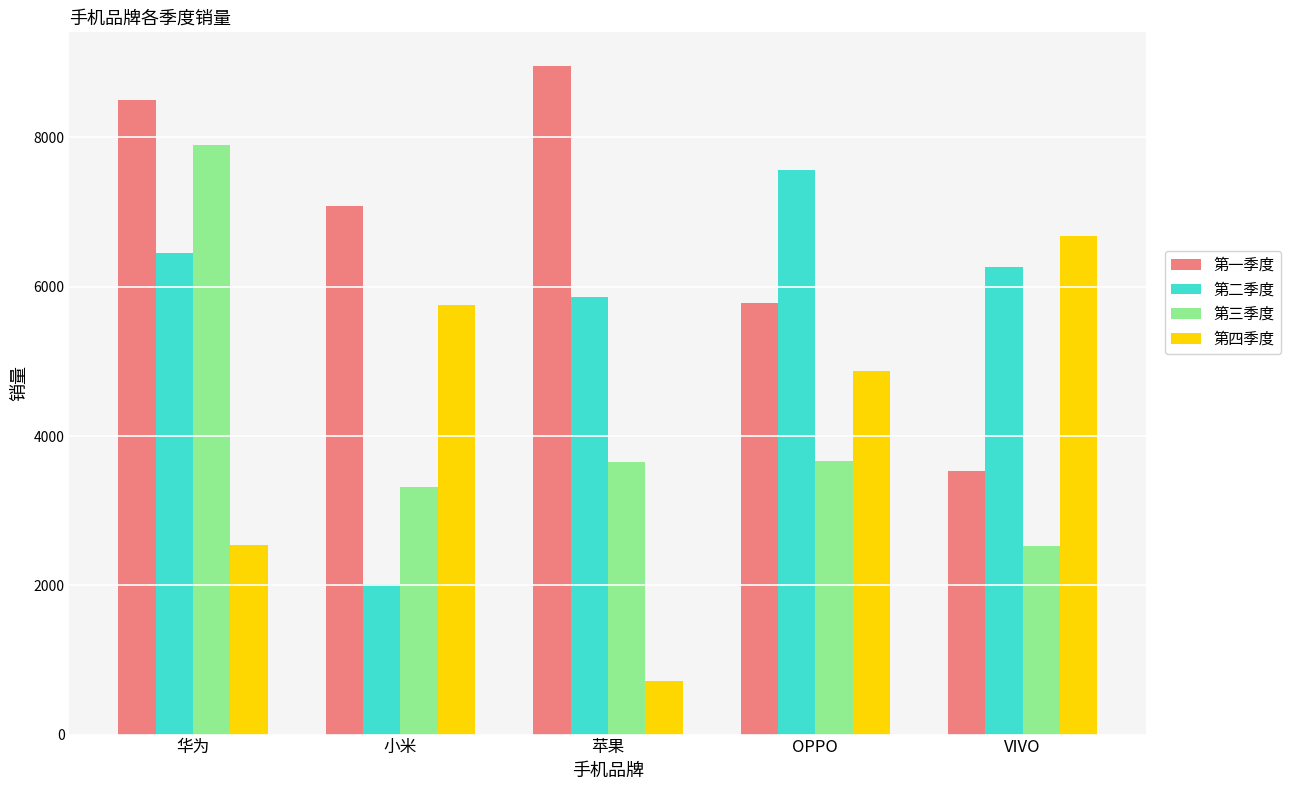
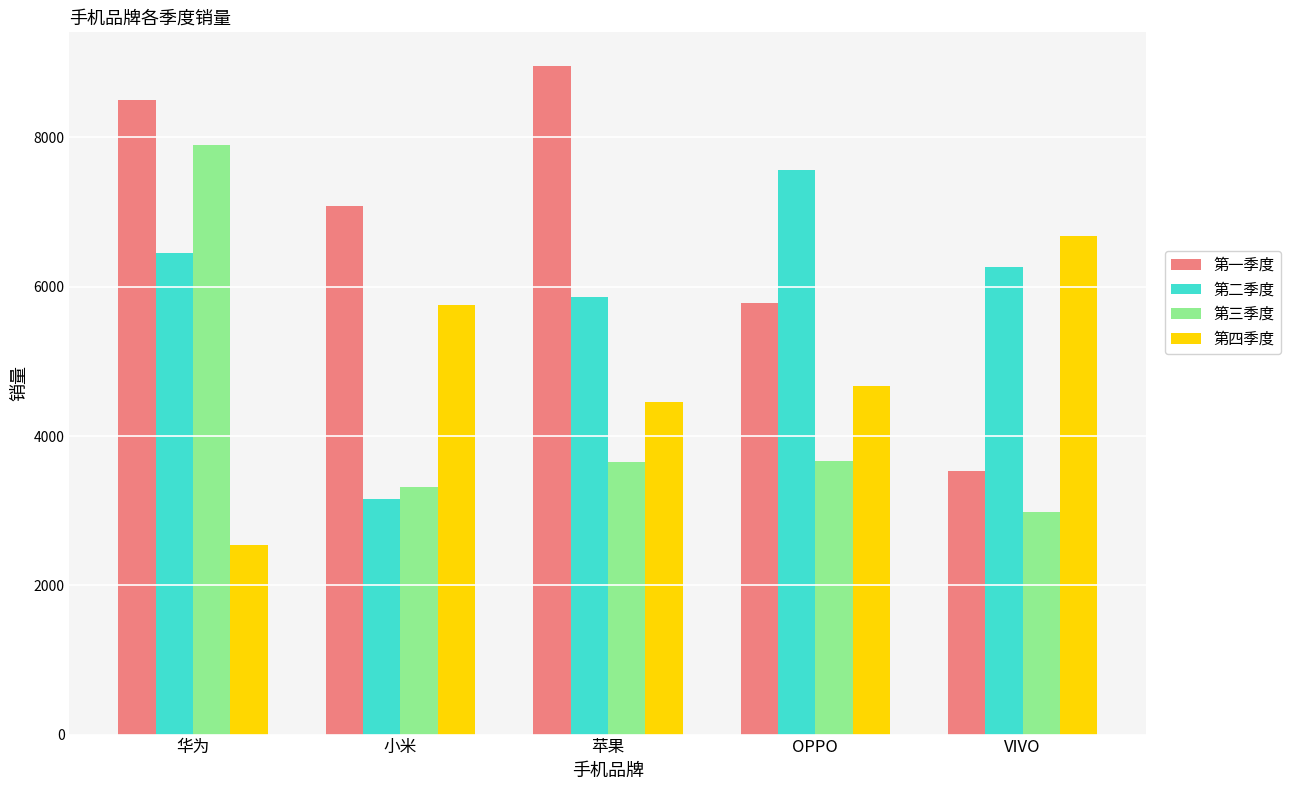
第二季度, 小米: 2000 -> 3200
第四季度, 苹果: 700 -> 4500
第四季度, OPPO: 4900 -> 4700
第三季度, VIVO: 2500 -> 3000
